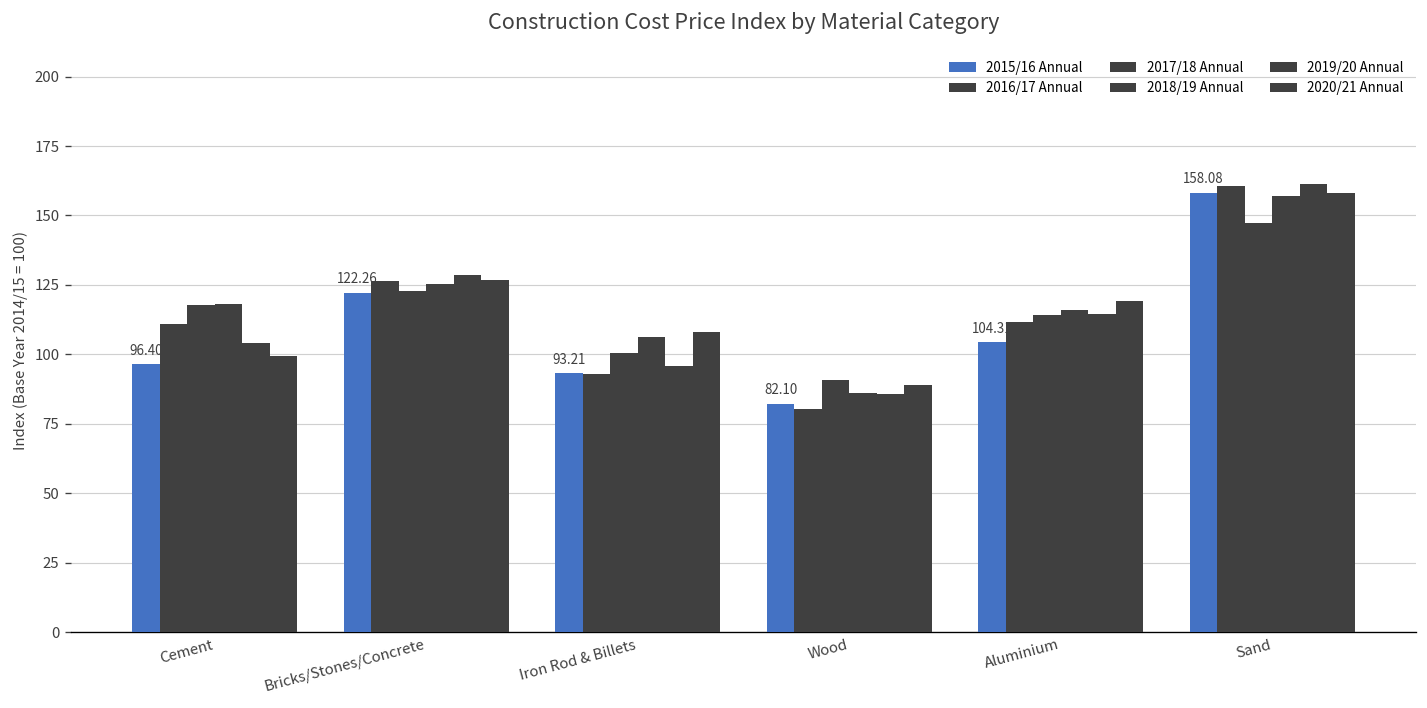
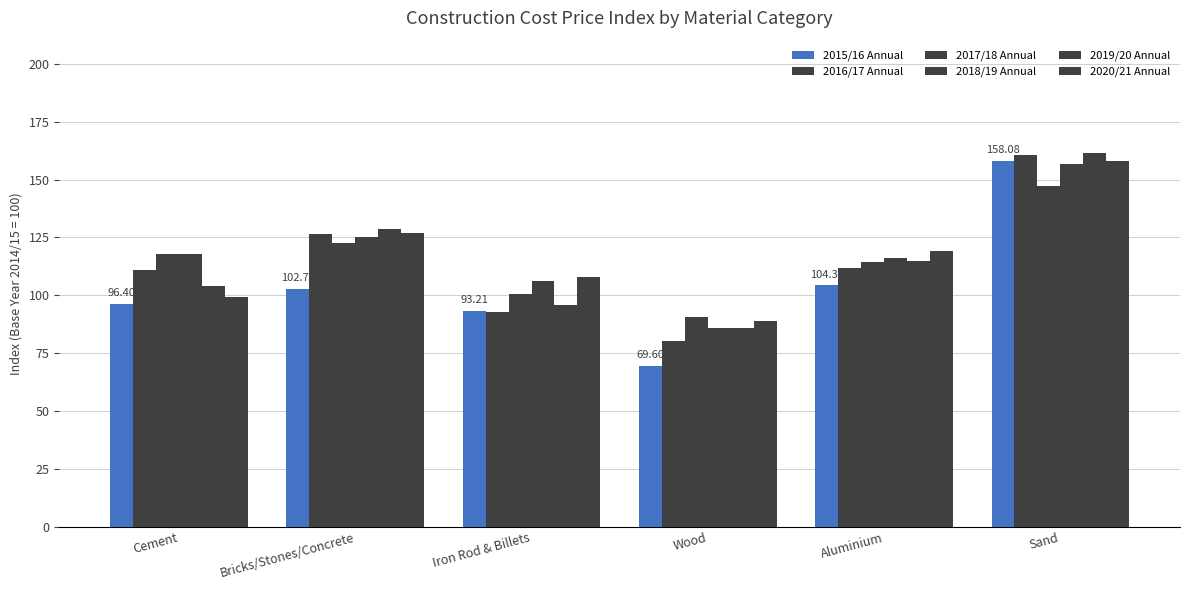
2015/16 Annual, Bricks/Stones/Concrete: 122.26 -> 102.78
2015/16 Annual, Wood: 82.10 -> 69.60
